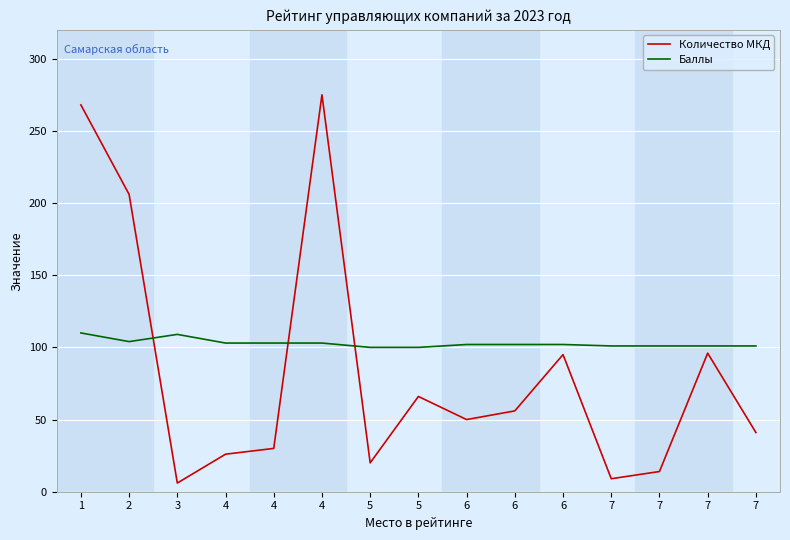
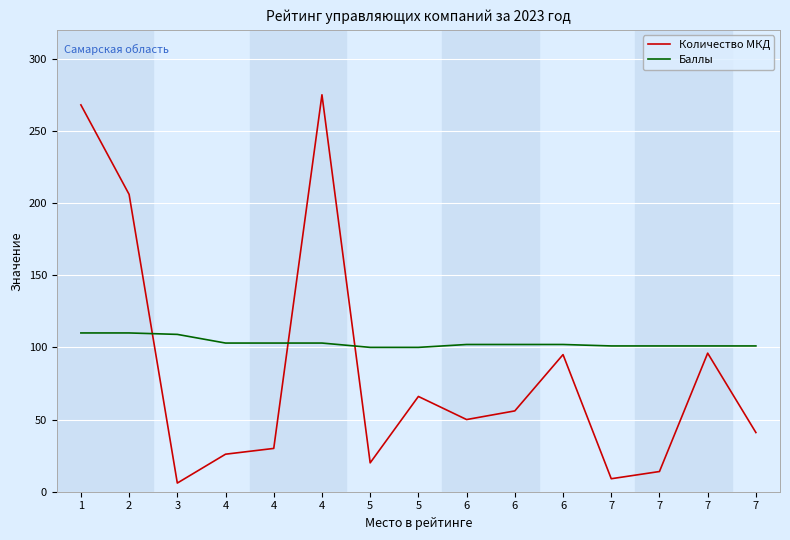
Баллы, 2: 104 -> 110
